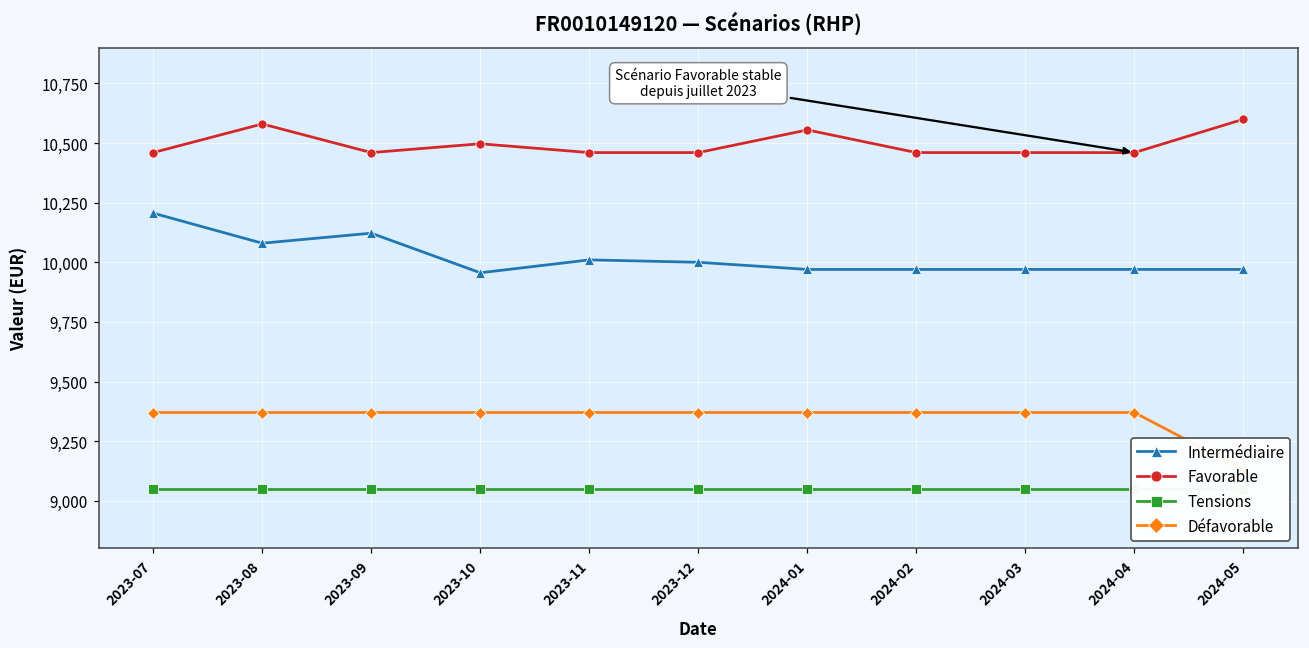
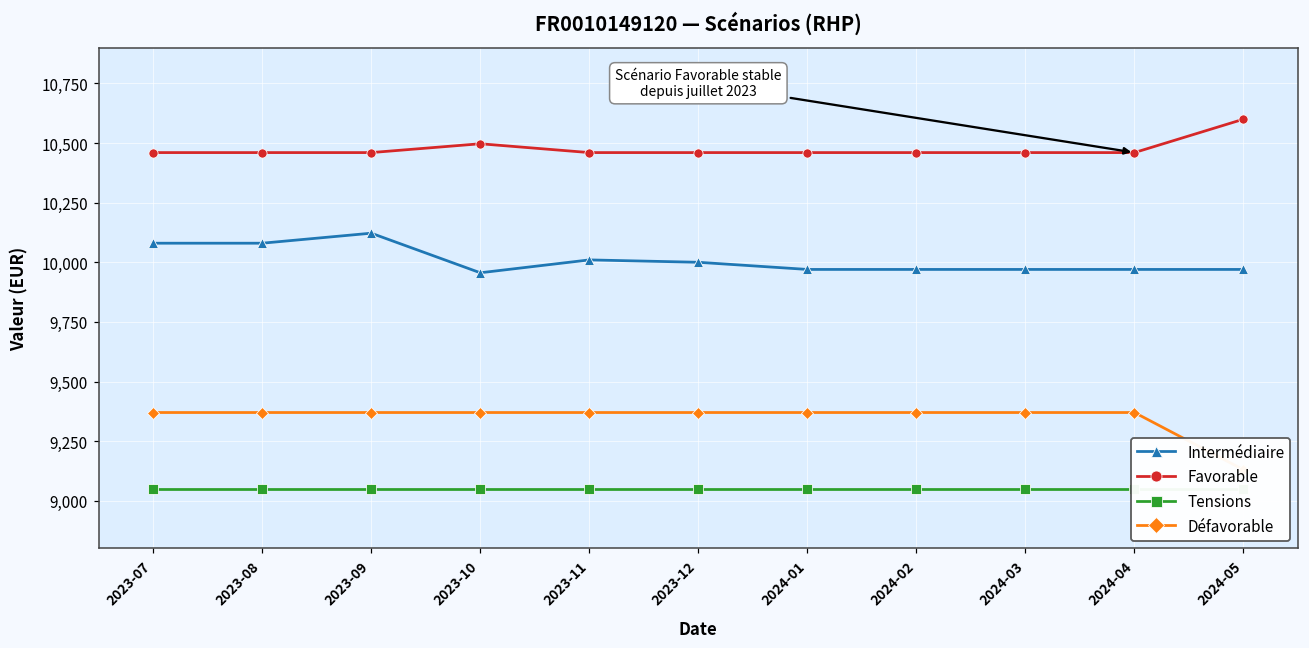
Intermédiaire, 2023-07: 10,210 -> 10,080
Favorable, 2023-08: 10,580 -> 10,460
Favorable, 2024-01: 10,560 -> 10,460
